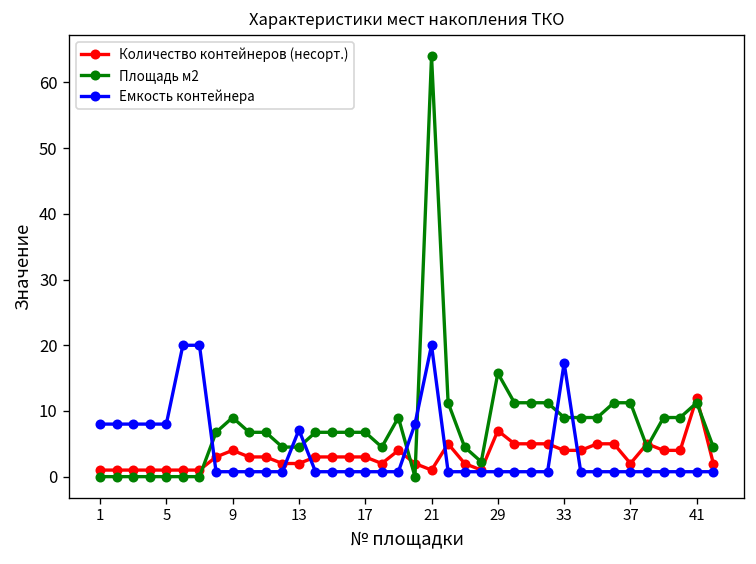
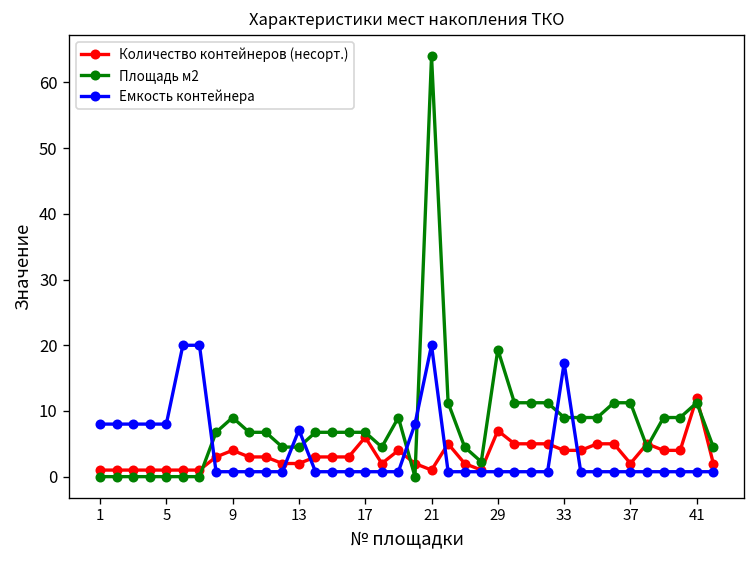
Количество контейнеров (несорт.), 17: 3 -> 6
Площадь м2, 29: 16 -> 19
